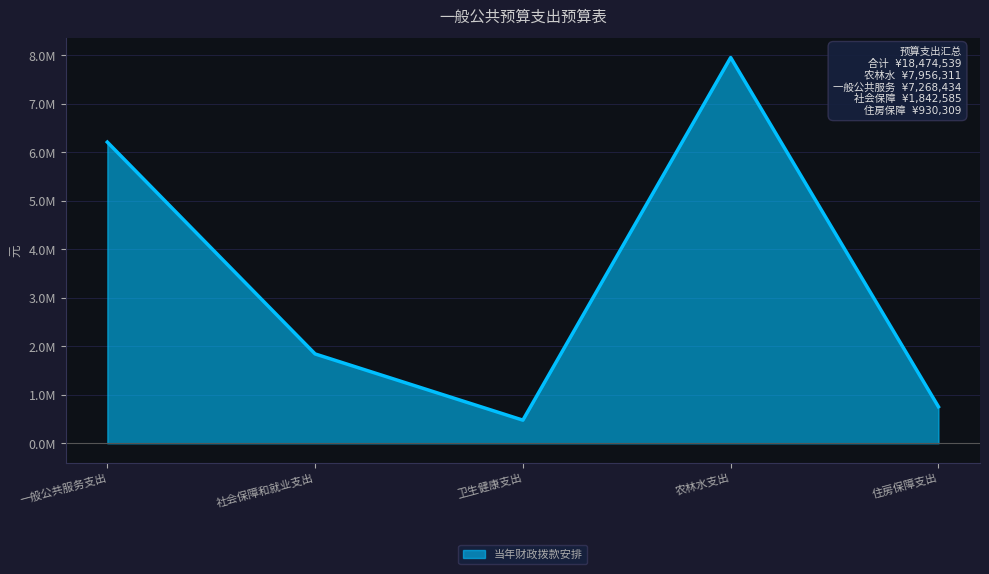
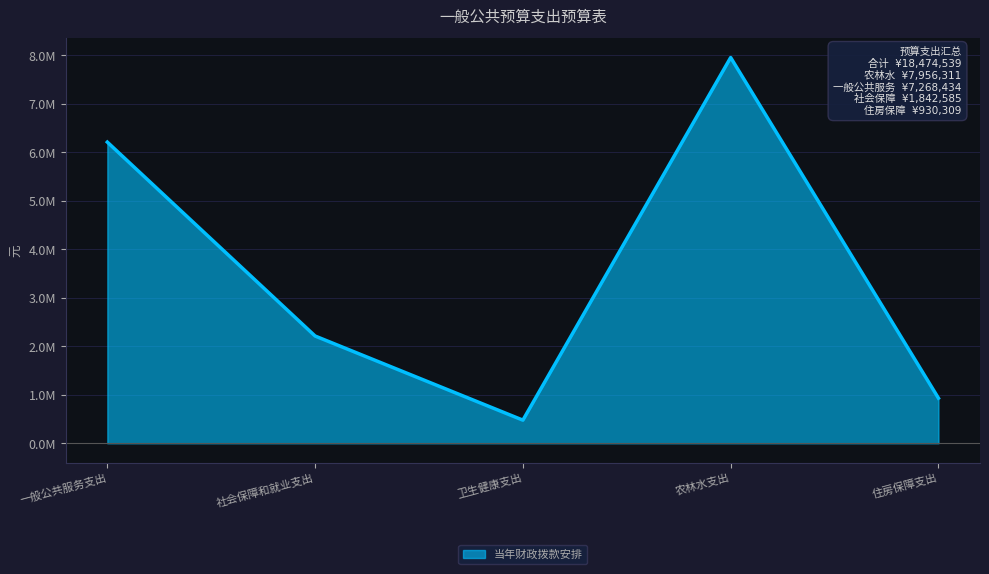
社会保障和就业支出: 1800000 -> 2200000
住房保障支出: 800000 -> 900000
